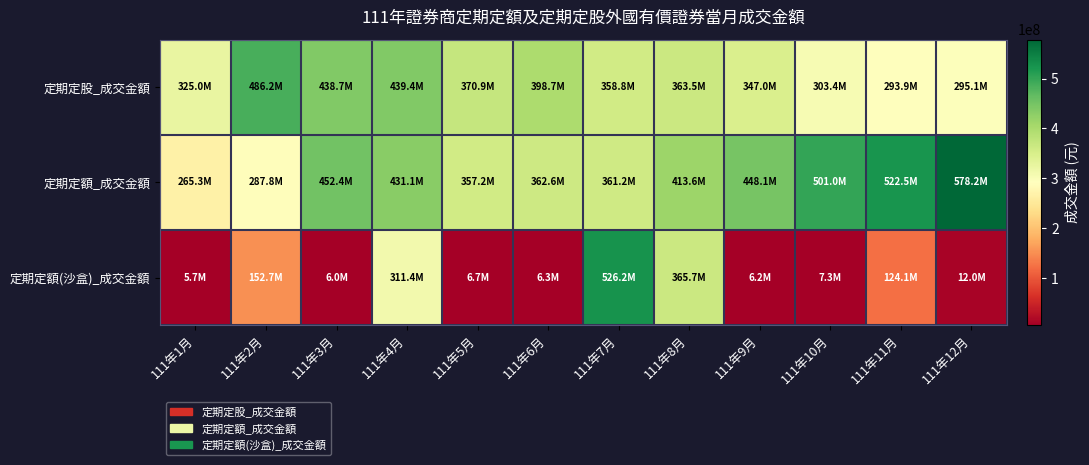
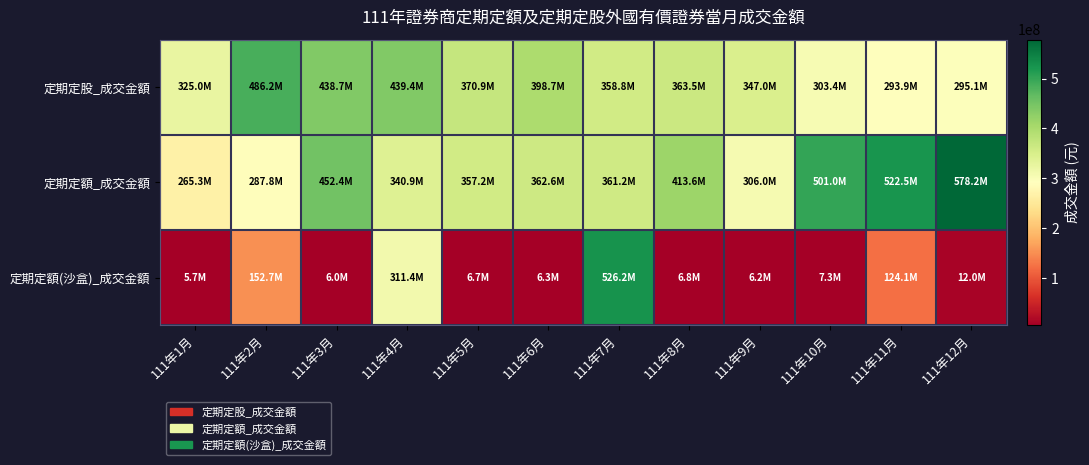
定期定額_成交金額, 111年4月: 431.1M -> 340.9M
定期定額_成交金額, 111年9月: 448.1M -> 306.0M
定期定額(沙盒)_成交金額, 111年8月: 365.7M -> 6.8M
